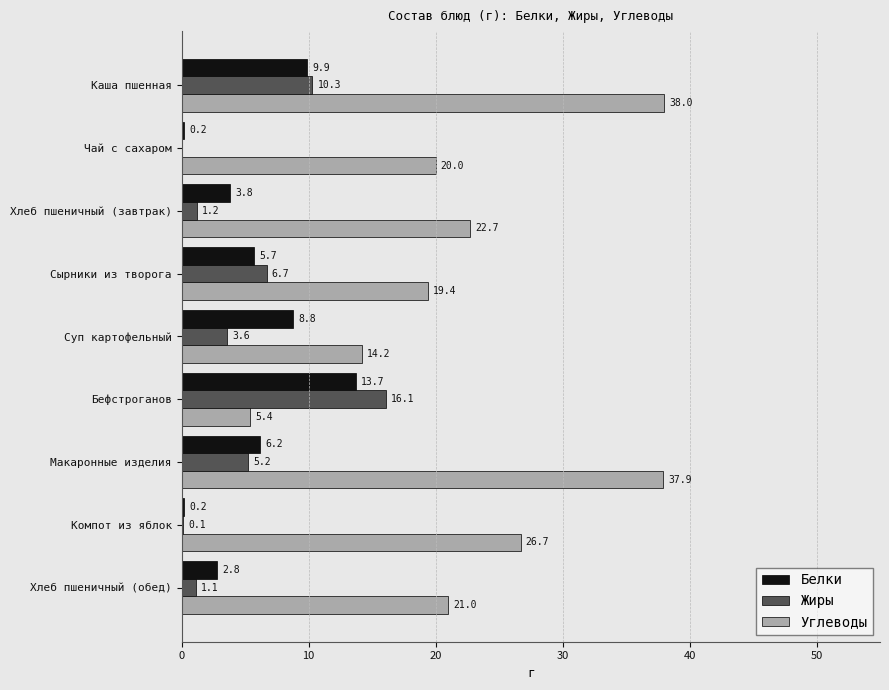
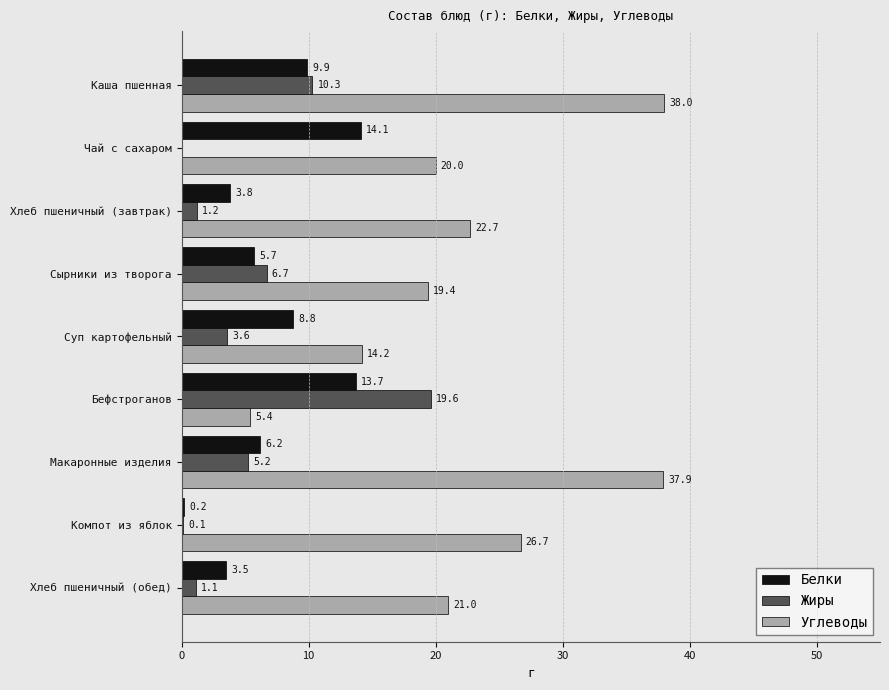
Белки, Чай с сахаром: 0.2 -> 14.1
Жиры, Бефстроганов: 16.1 -> 19.6
Белки, Хлеб пшеничный (обед): 2.8 -> 3.5
